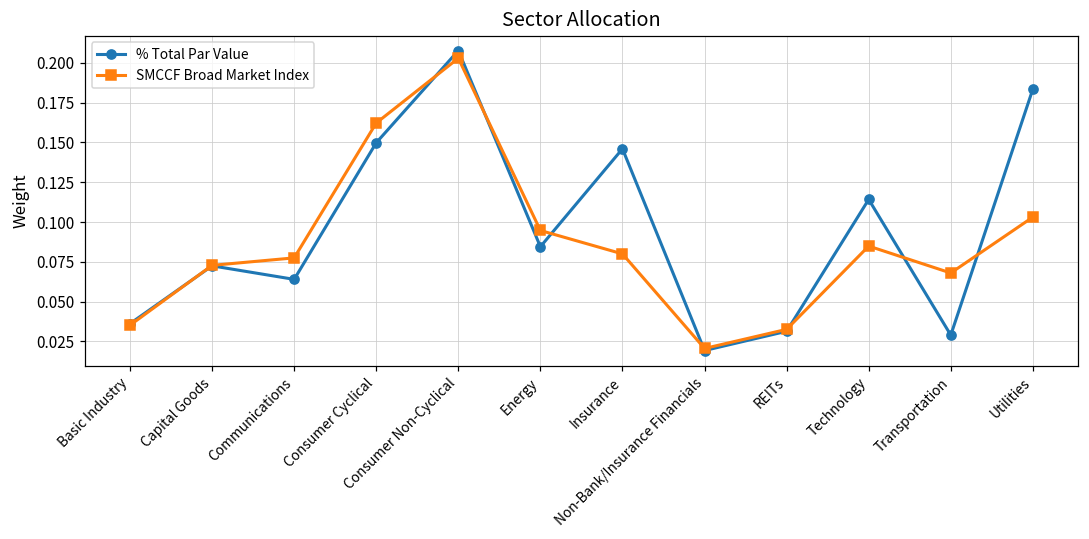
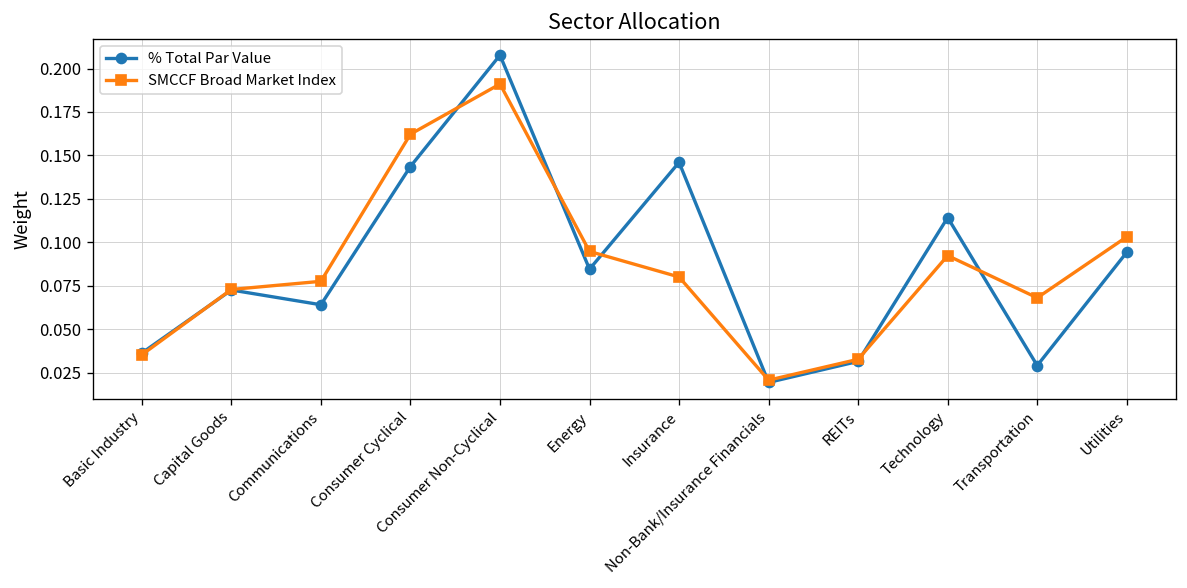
% Total Par Value, Consumer Cyclical: 0.150 -> 0.144
SMCCF Broad Market Index, Consumer Non-Cyclical: 0.203 -> 0.191
SMCCF Broad Market Index, Technology: 0.085 -> 0.092
% Total Par Value, Utilities: 0.184 -> 0.094
